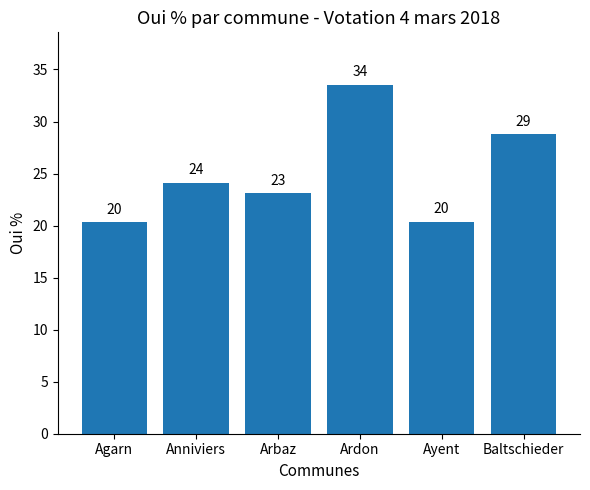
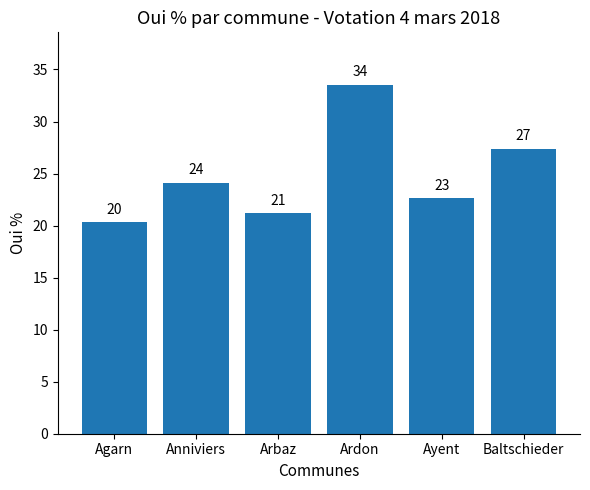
Arbaz: 23 -> 21
Ayent: 20 -> 23
Baltschieder: 29 -> 27
